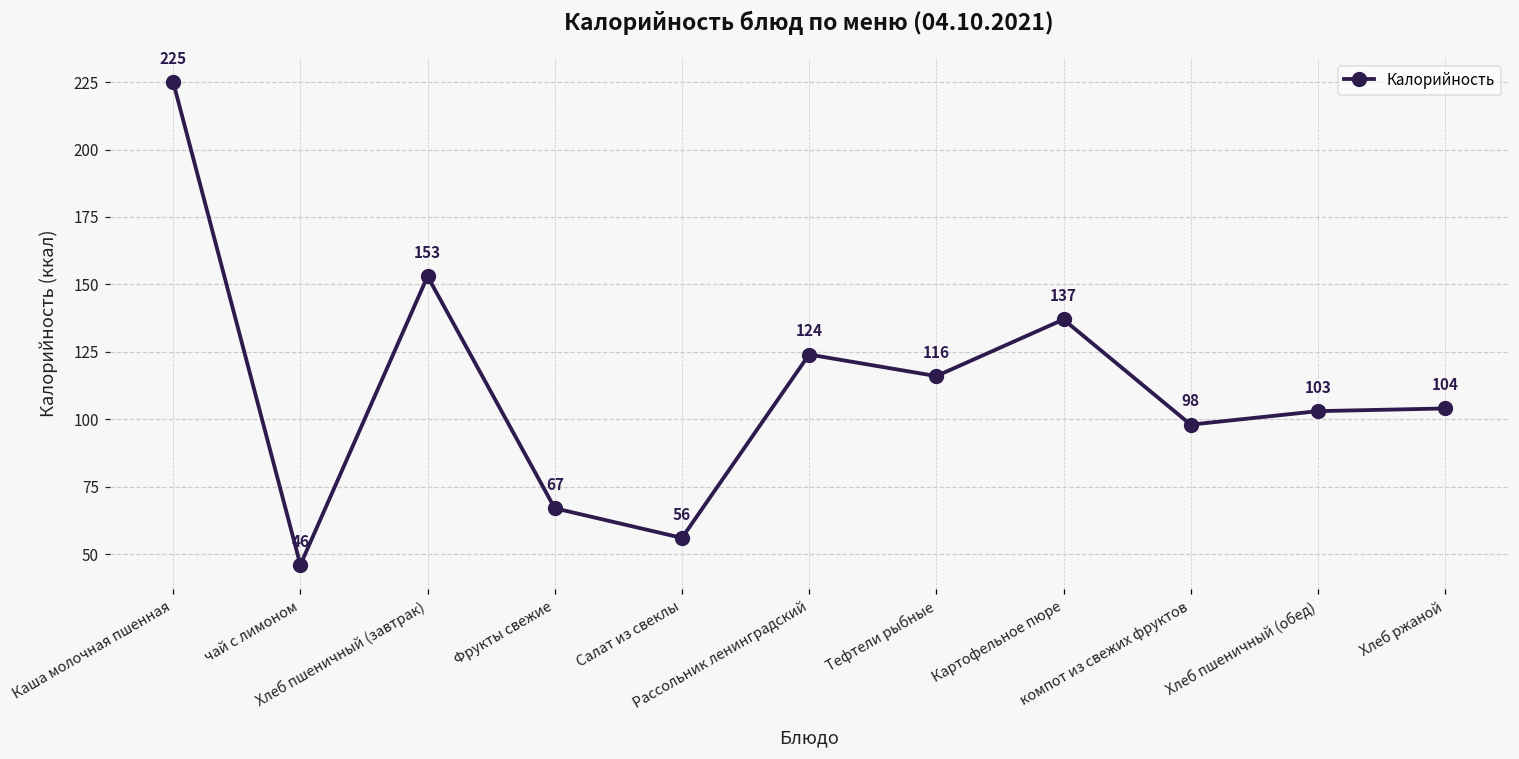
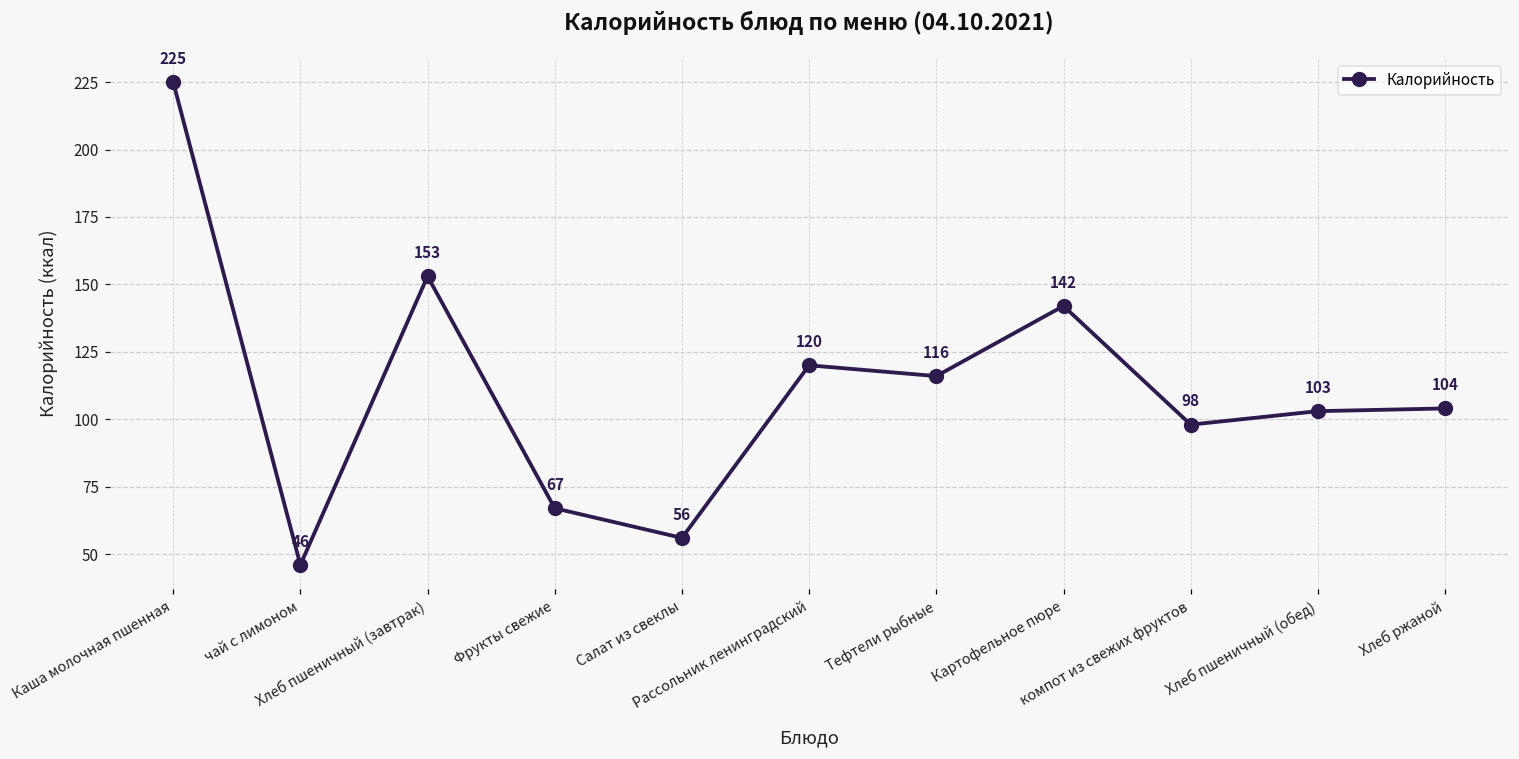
Рассольник ленинградский: 124 -> 120
Картофельное пюре: 137 -> 142
